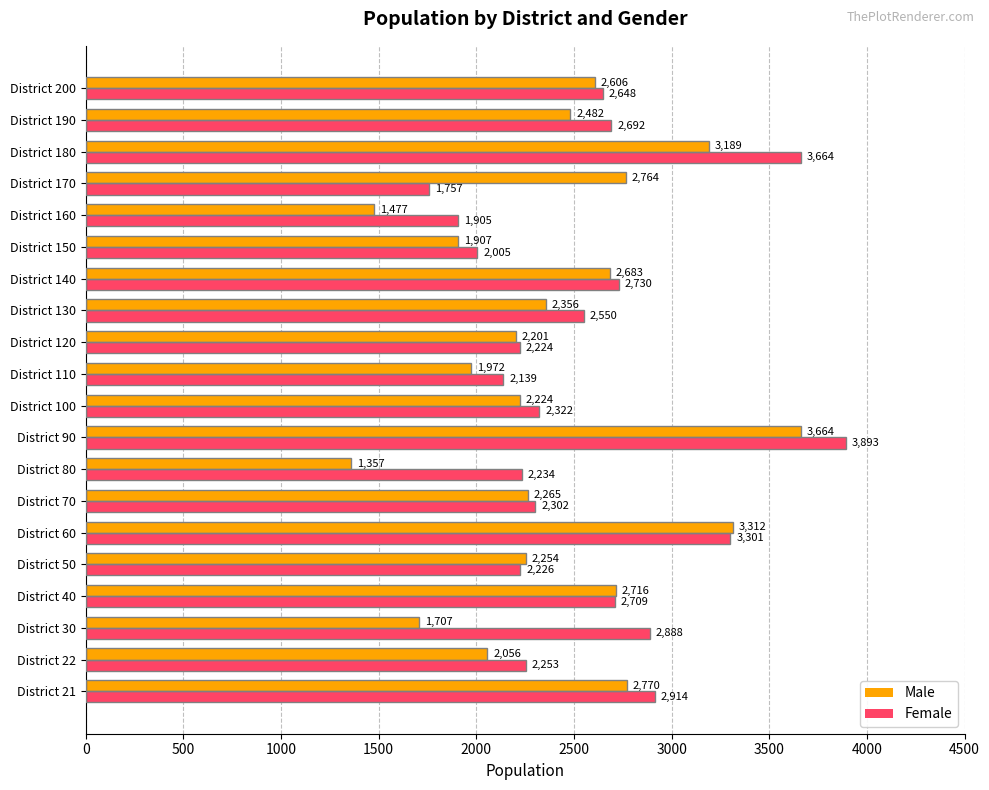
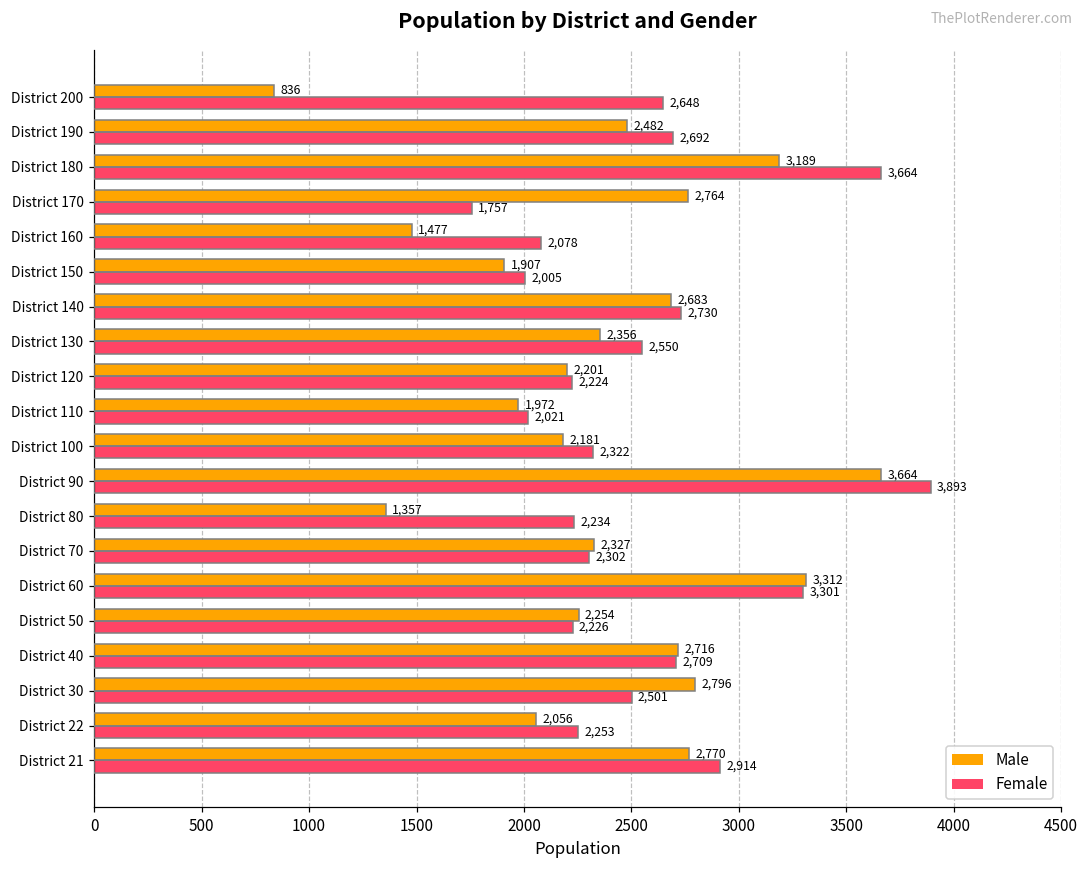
Male, District 200: 2,606 -> 836
Female, District 160: 1,905 -> 2,078
Female, District 110: 2,139 -> 2,021
Male, District 100: 2,224 -> 2,181
Male, District 70: 2,265 -> 2,327
Male, District 30: 1,707 -> 2,796
Female, District 30: 2,888 -> 2,501
